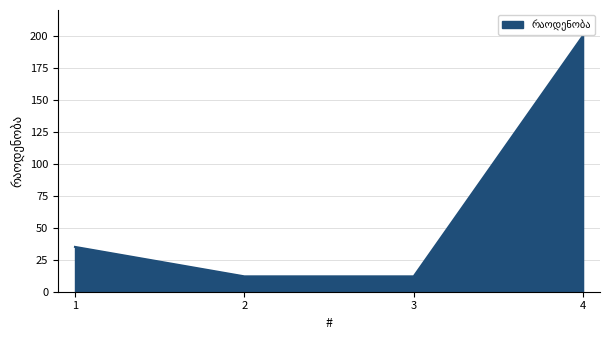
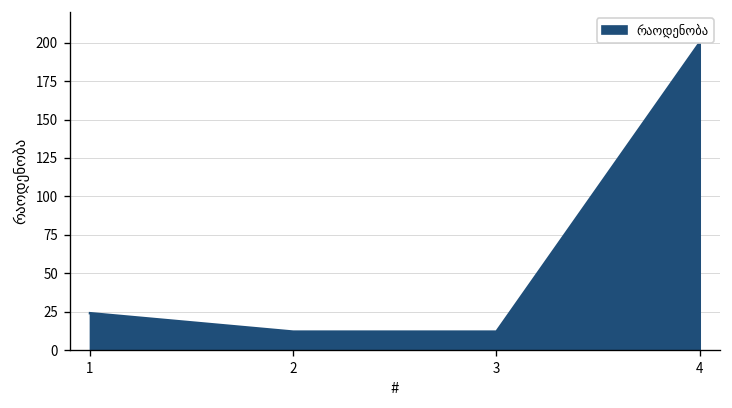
1: 35 -> 24
